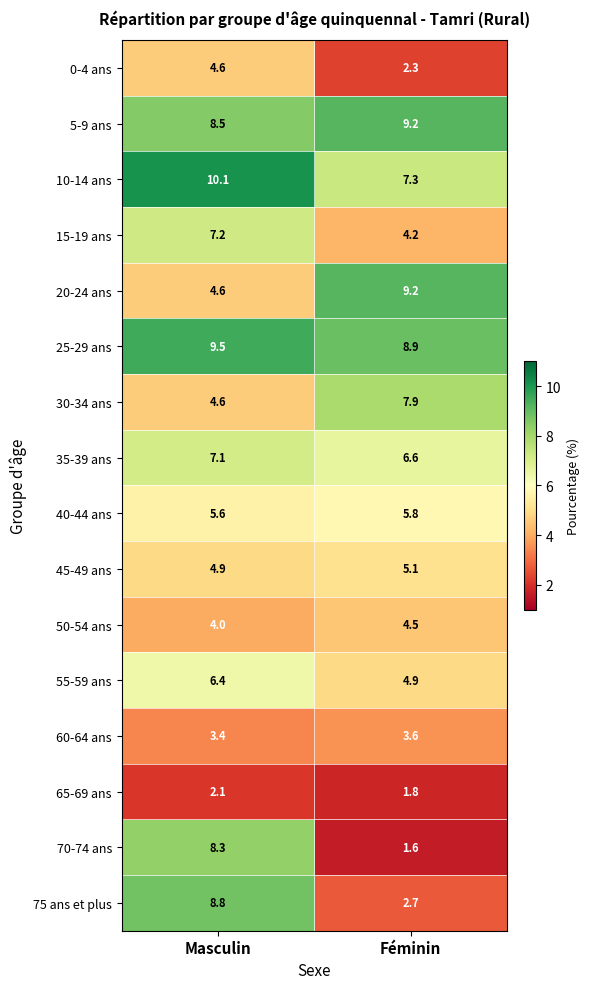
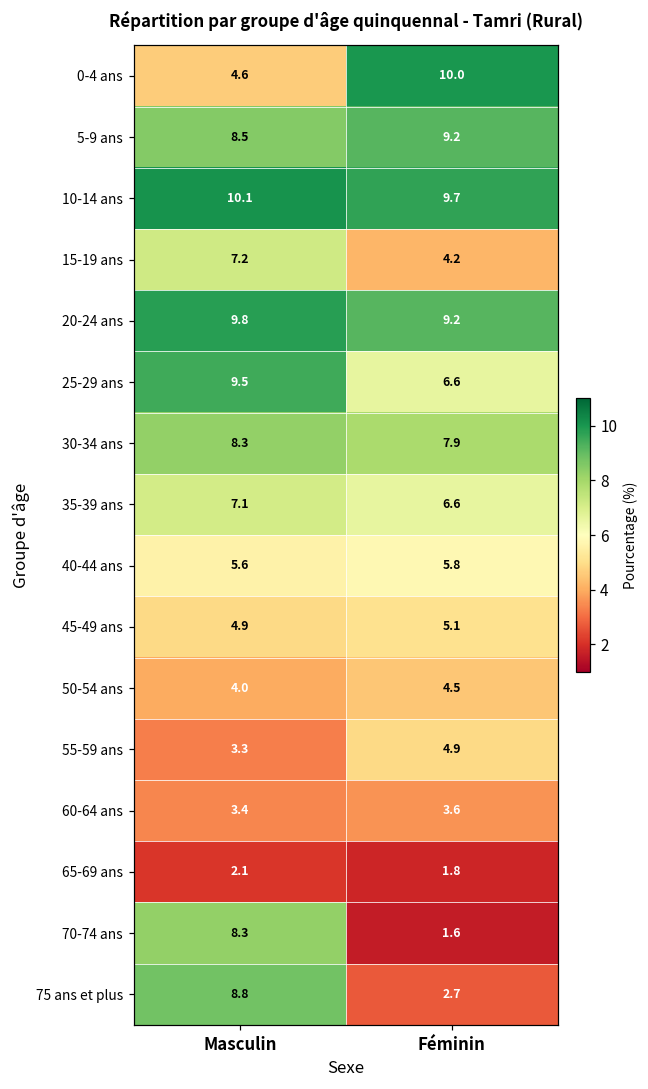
0-4 ans, Féminin: 2.3 -> 10.0
10-14 ans, Féminin: 7.3 -> 9.7
20-24 ans, Masculin: 4.6 -> 9.8
25-29 ans, Féminin: 8.9 -> 6.6
30-34 ans, Masculin: 4.6 -> 8.3
55-59 ans, Masculin: 6.4 -> 3.3
